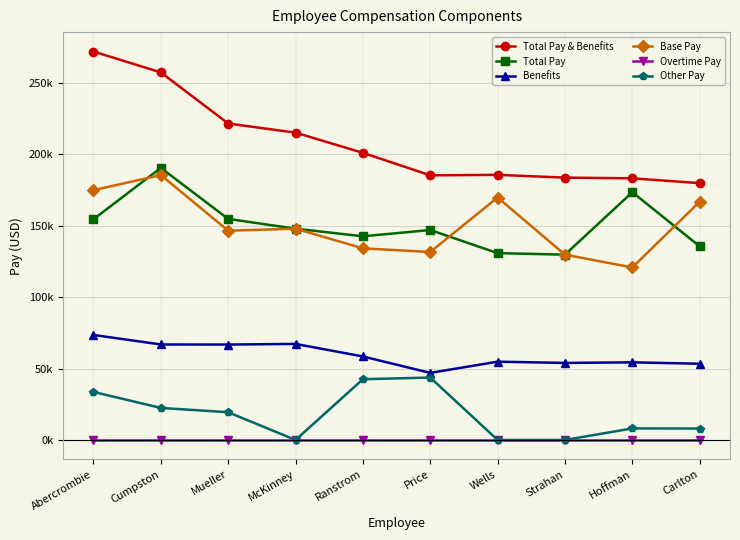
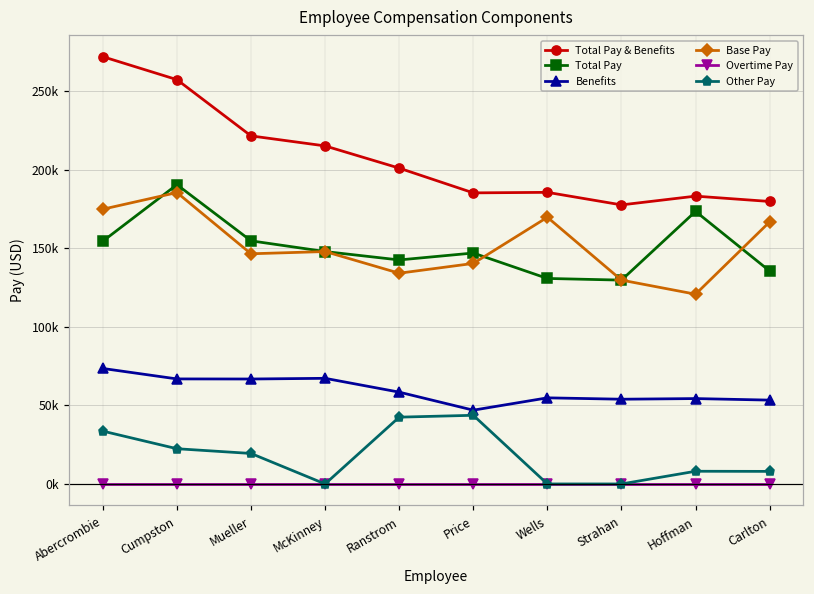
Base Pay, Price: 132000 -> 140000
Total Pay & Benefits, Strahan: 184000 -> 178000
